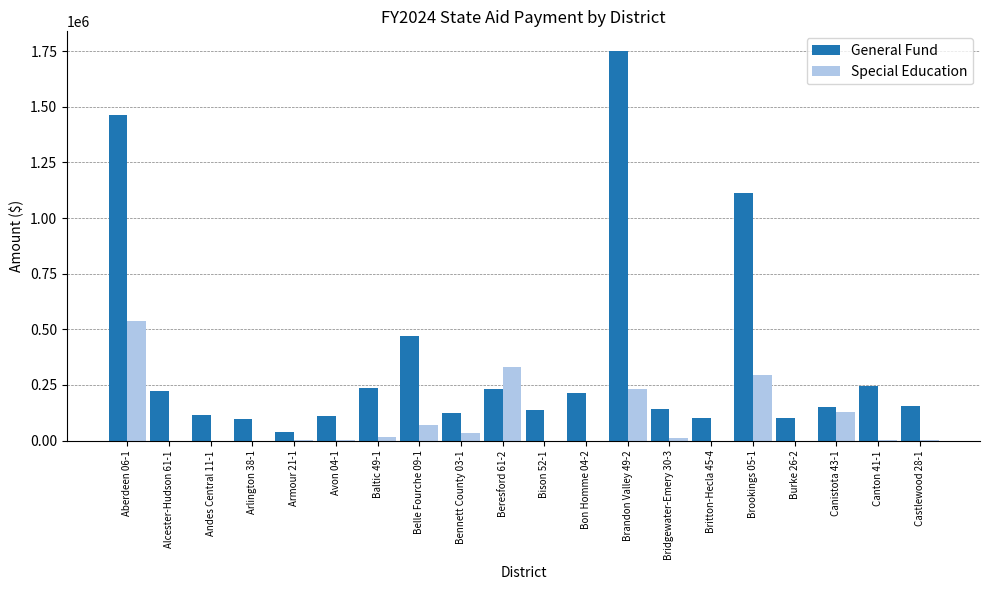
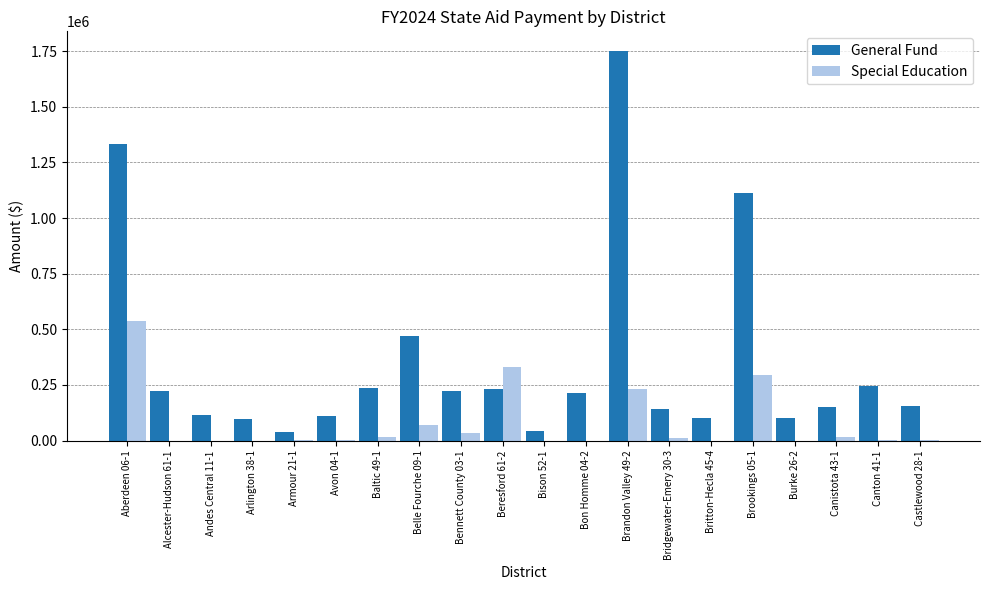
General Fund, Aberdeen 06-1: 1460000 -> 1330000
General Fund, Bennett County 03-1: 130000 -> 220000
General Fund, Bison 52-1: 140000 -> 40000
Special Education, Canistota 43-1: 130000 -> 20000
